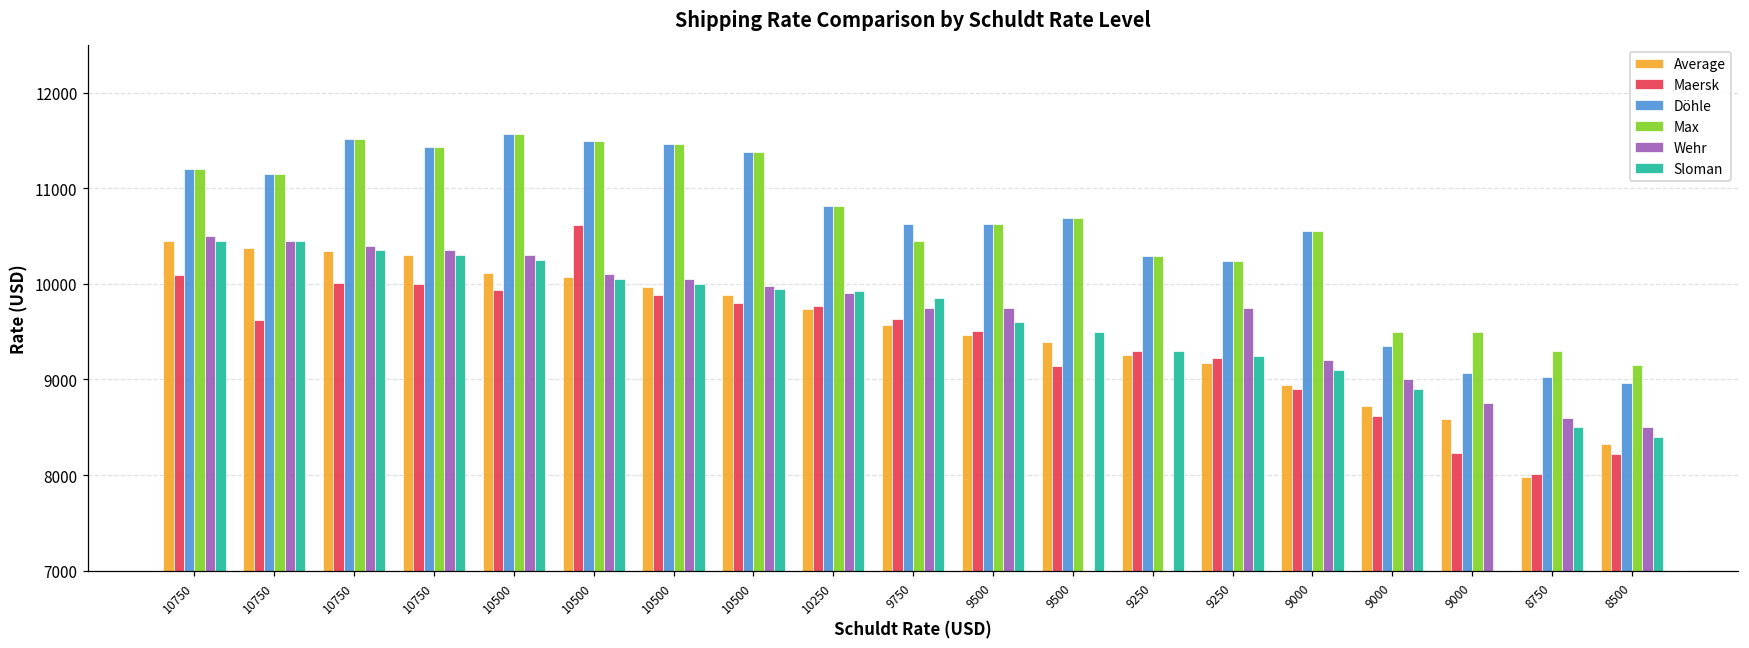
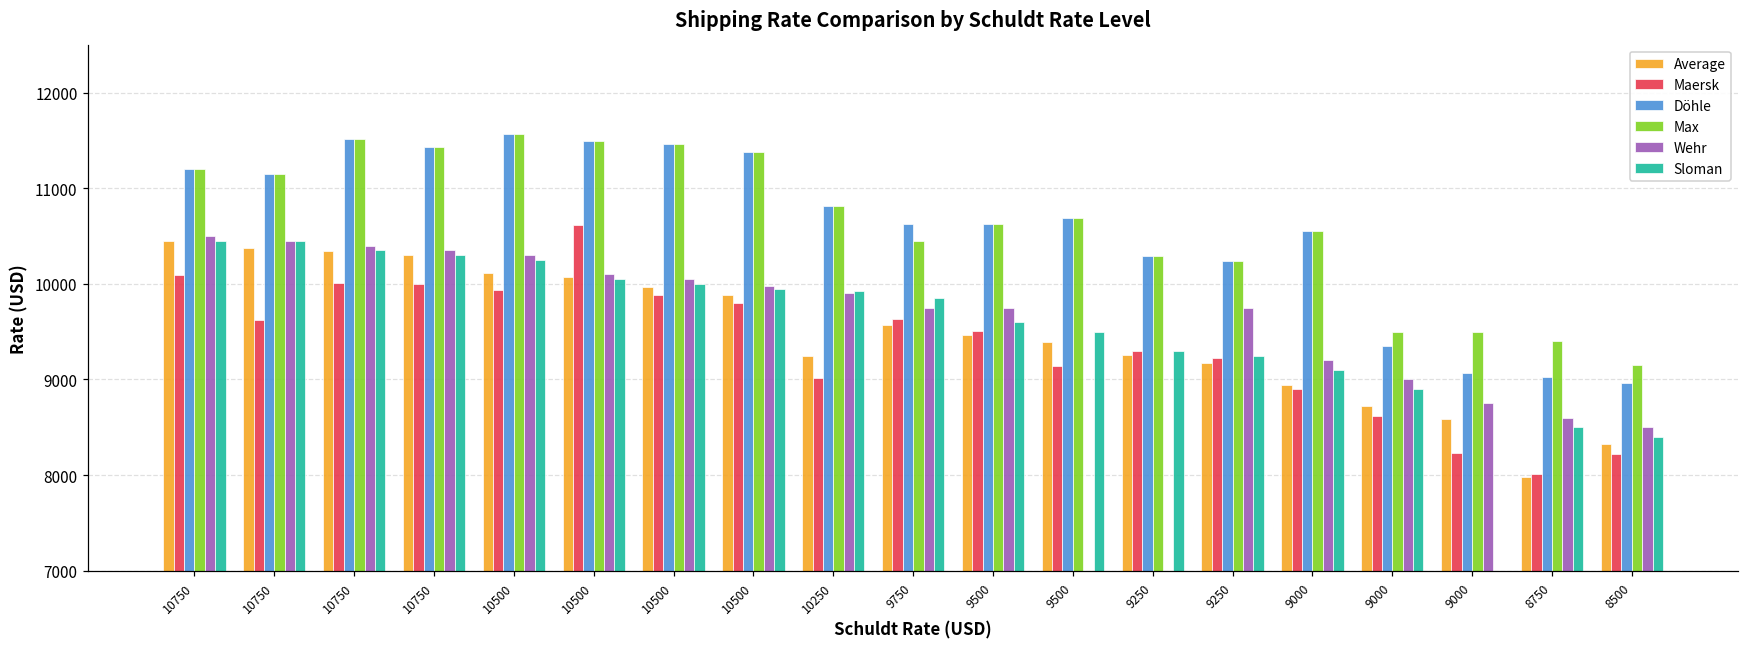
Average, 10250: 9700 -> 9200
Maersk, 10250: 9800 -> 9000
Max, 8750: 9300 -> 9400
